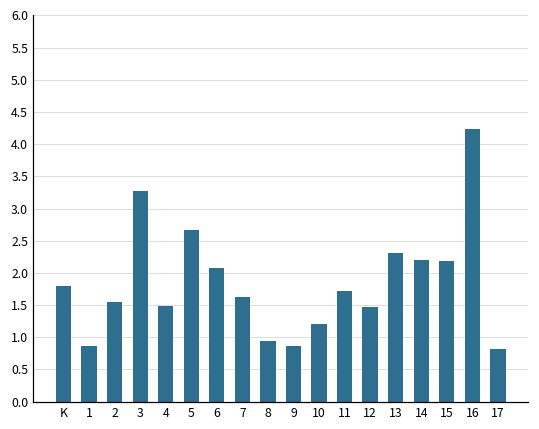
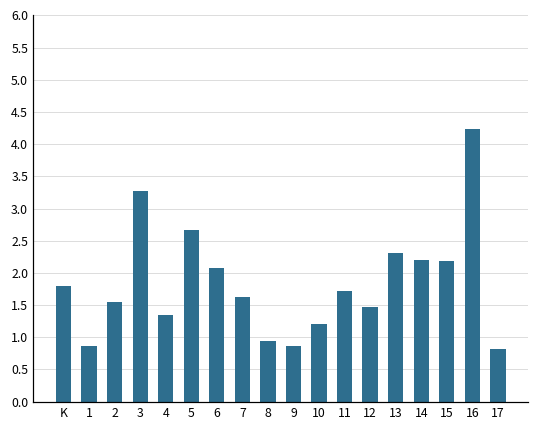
4: 1.5 -> 1.4
